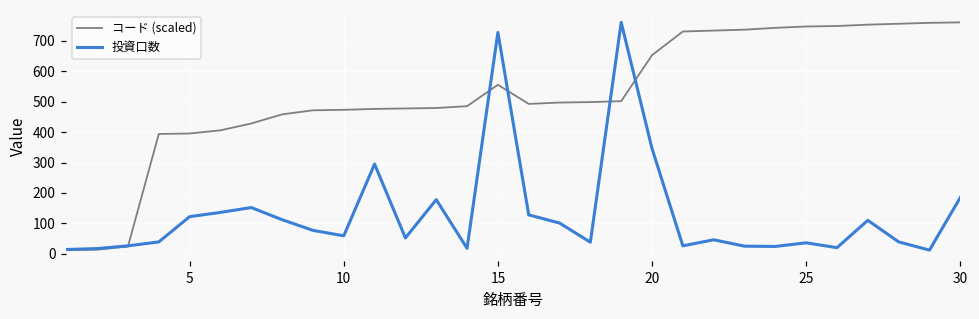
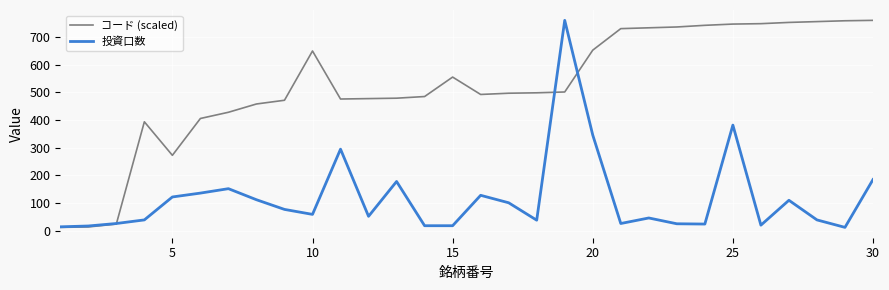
コード (scaled), 5: 400 -> 270
コード (scaled), 10: 470 -> 650
投資口数, 15: 730 -> 20
投資口数, 25: 40 -> 380
